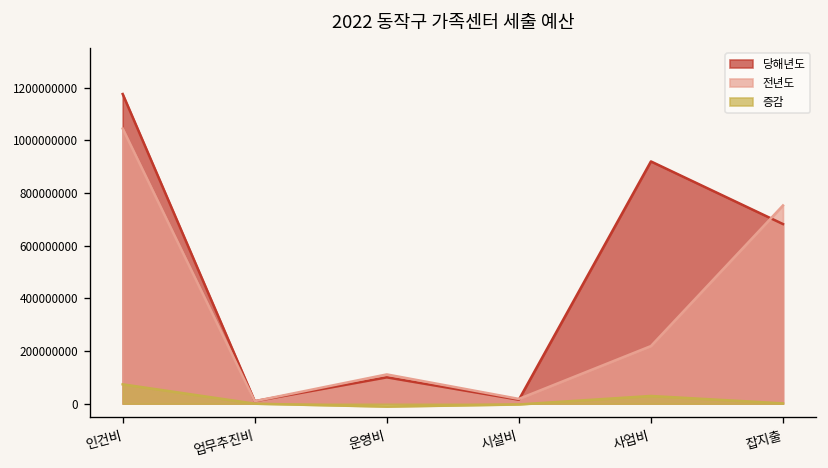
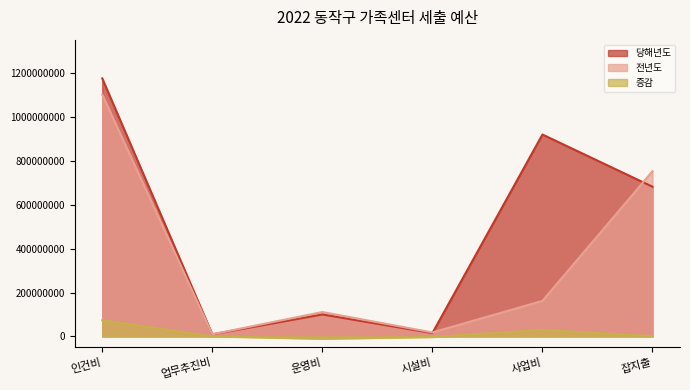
전년도, 인건비: 1040000000 -> 1100000000
전년도, 사업비: 220000000 -> 160000000
